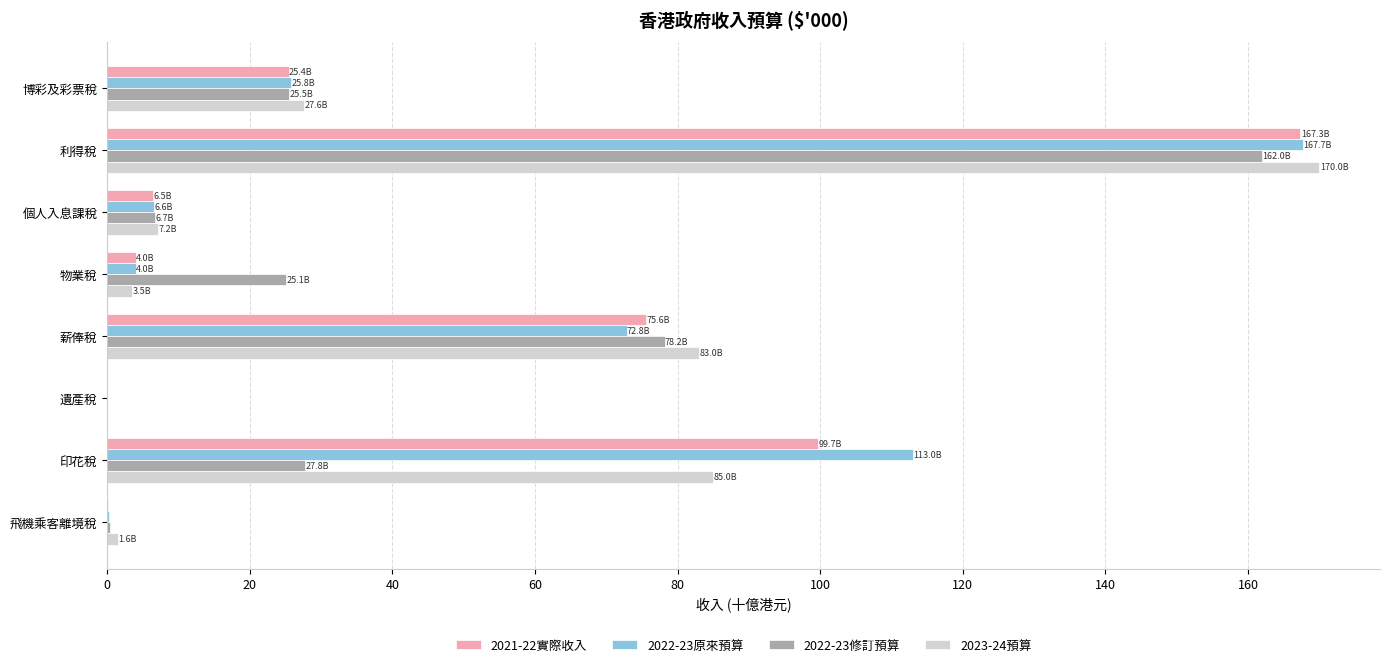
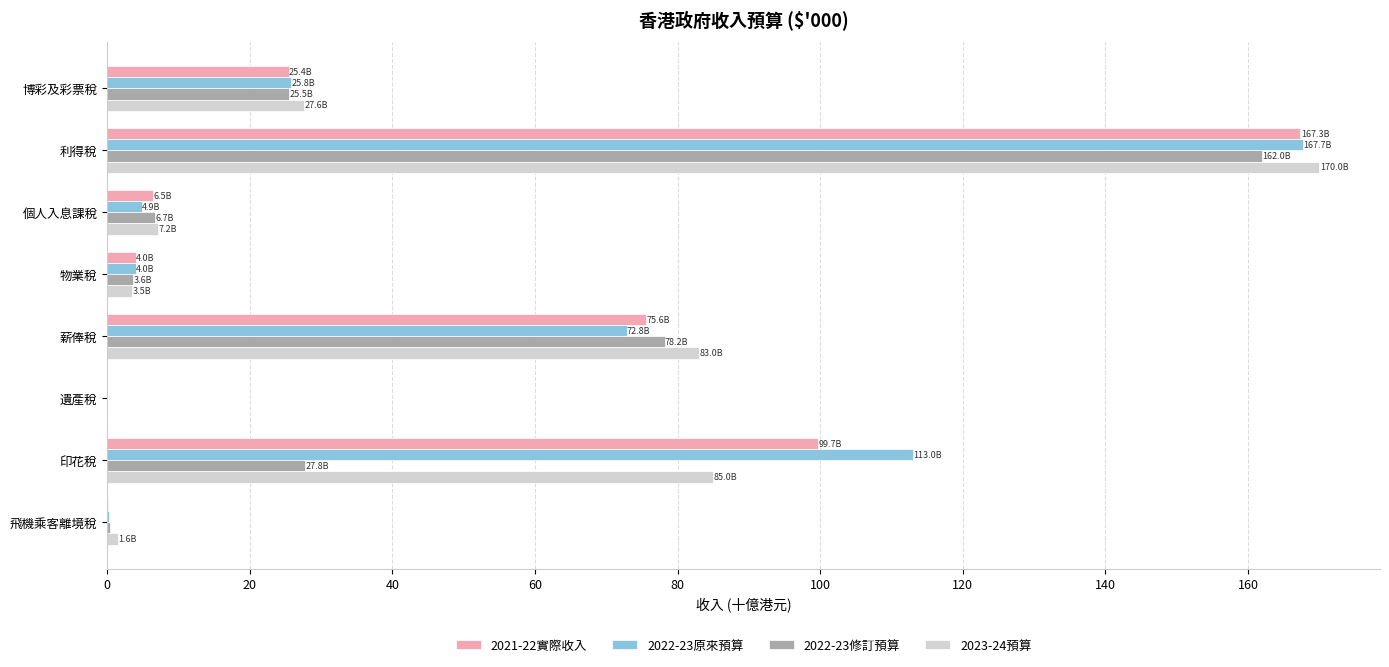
2022-23原來預算, 個人入息課稅: 6.6B -> 4.9B
2022-23修訂預算, 物業稅: 25.1B -> 3.6B
